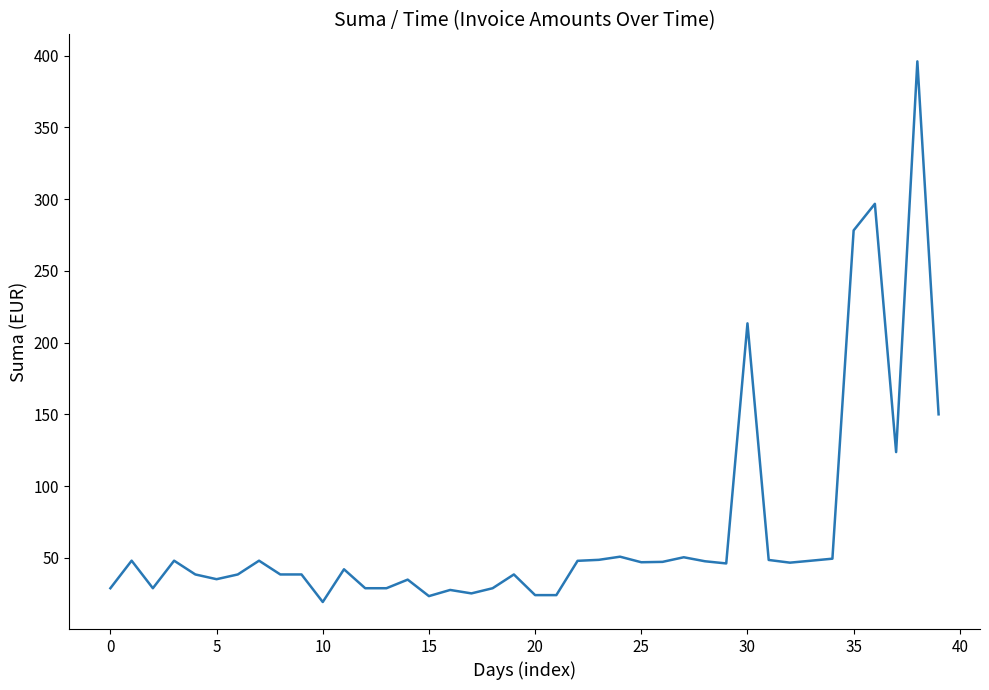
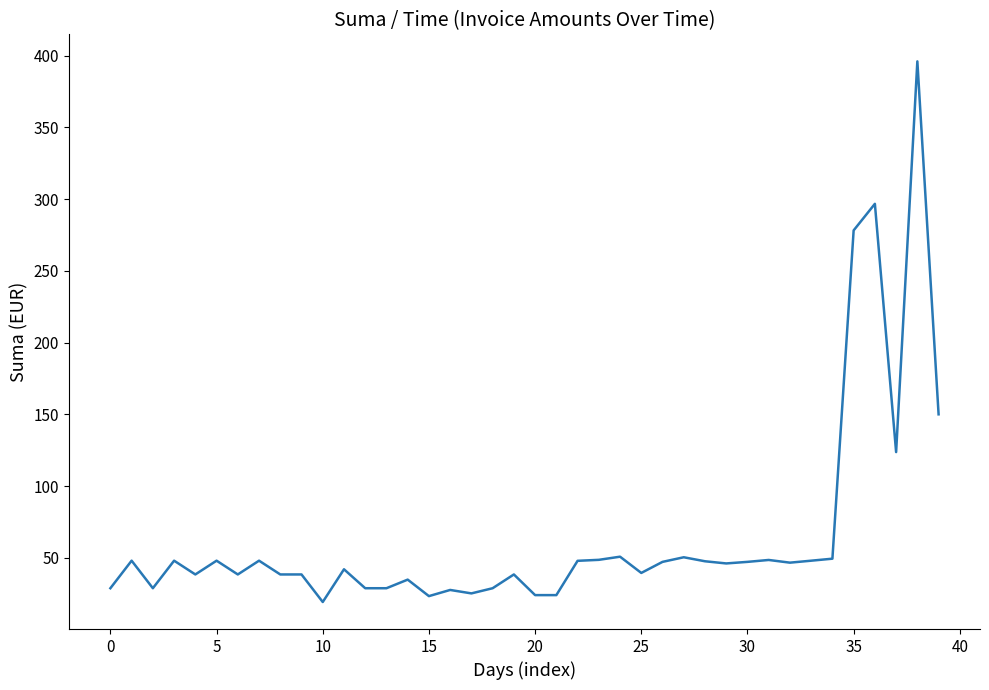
5: 35 -> 48
25: 47 -> 39
30: 213 -> 47
